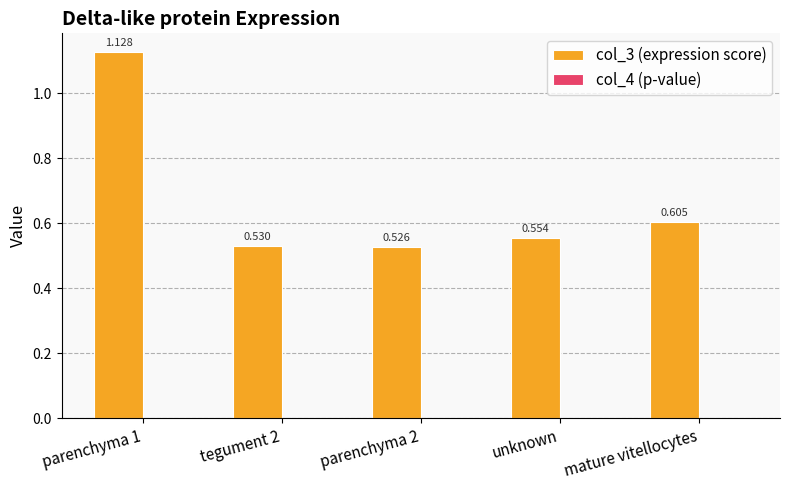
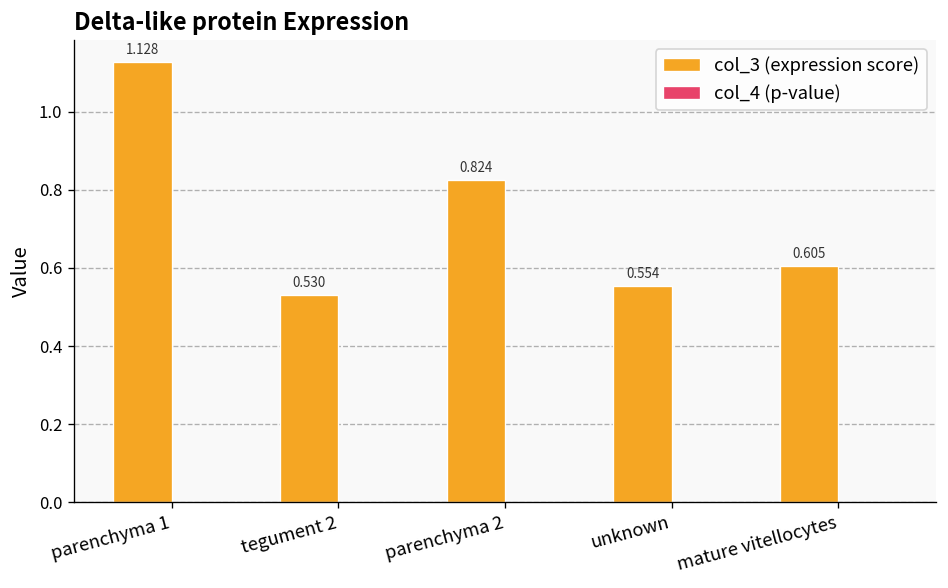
col_3 (expression score), parenchyma 2: 0.526 -> 0.824
